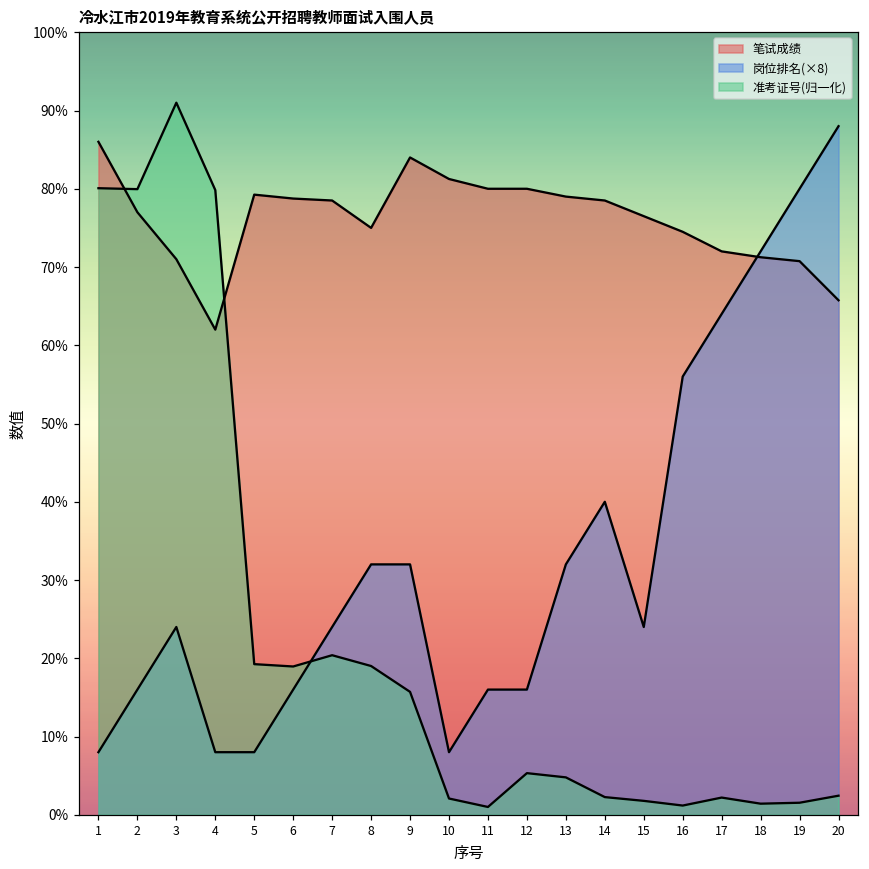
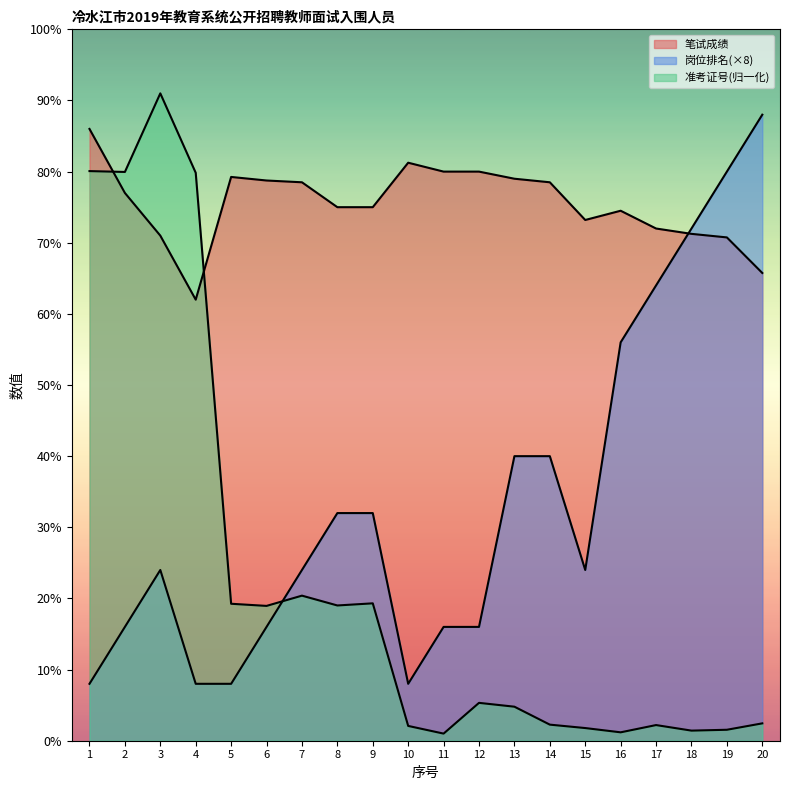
笔试成绩, 9: 84% -> 75%
准考证号(归一化), 9: 16% -> 19%
岗位排名(×8), 13: 32% -> 40%
笔试成绩, 15: 77% -> 73%
